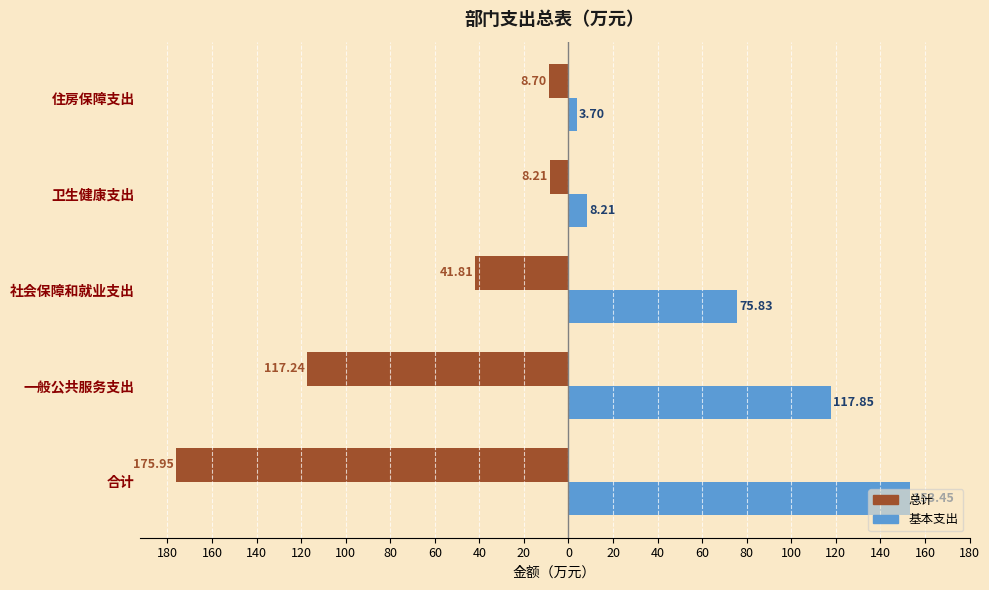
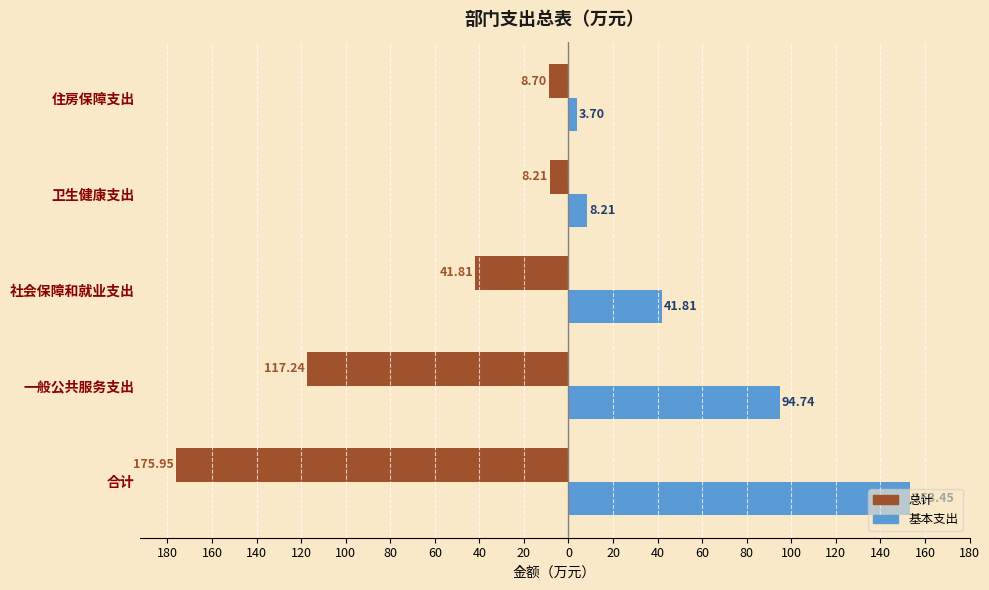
基本支出, 社会保障和就业支出: 75.83 -> 41.81
基本支出, 一般公共服务支出: 117.85 -> 94.74
